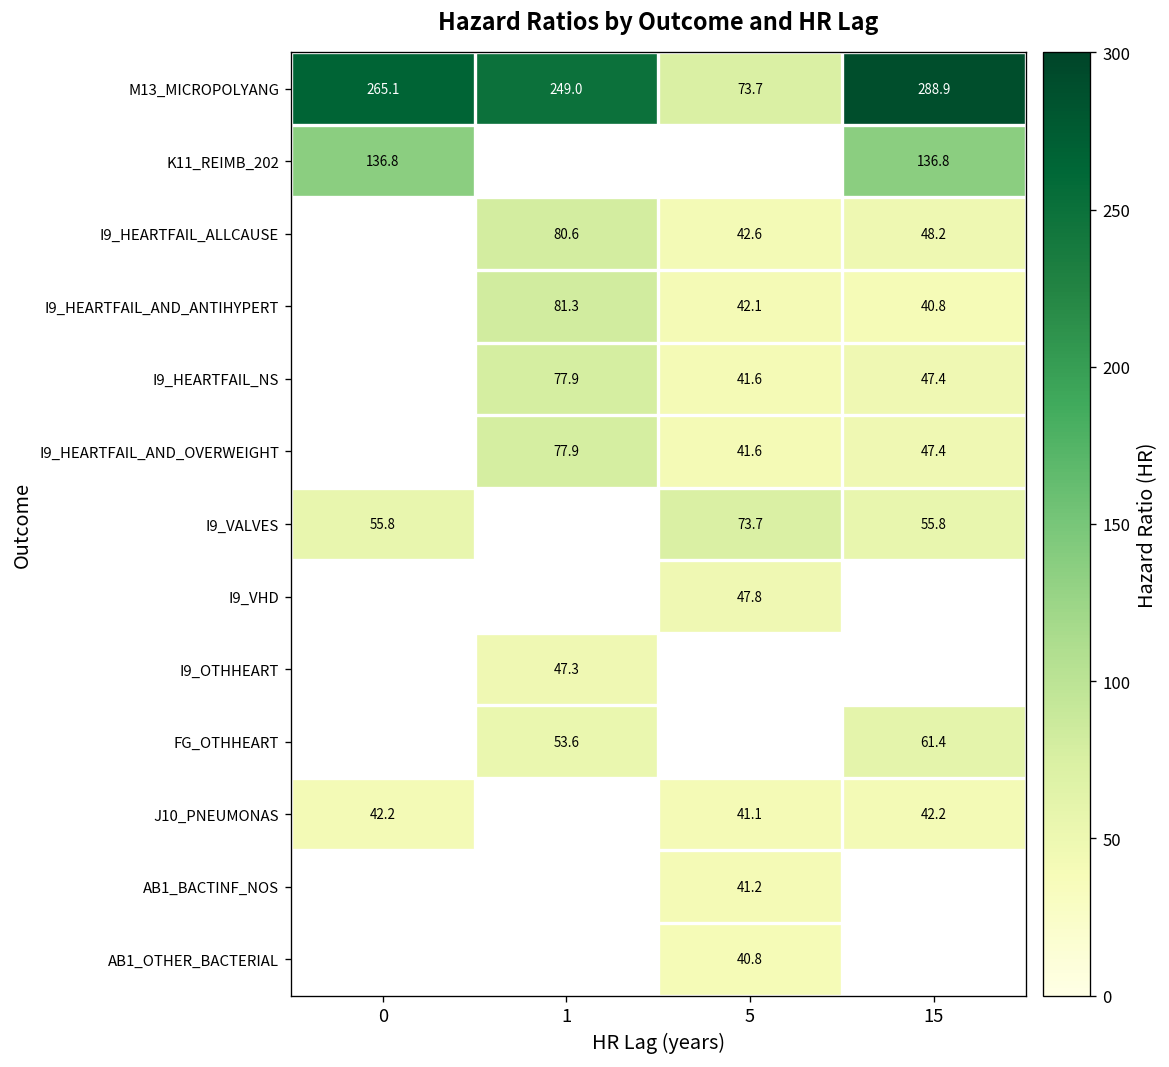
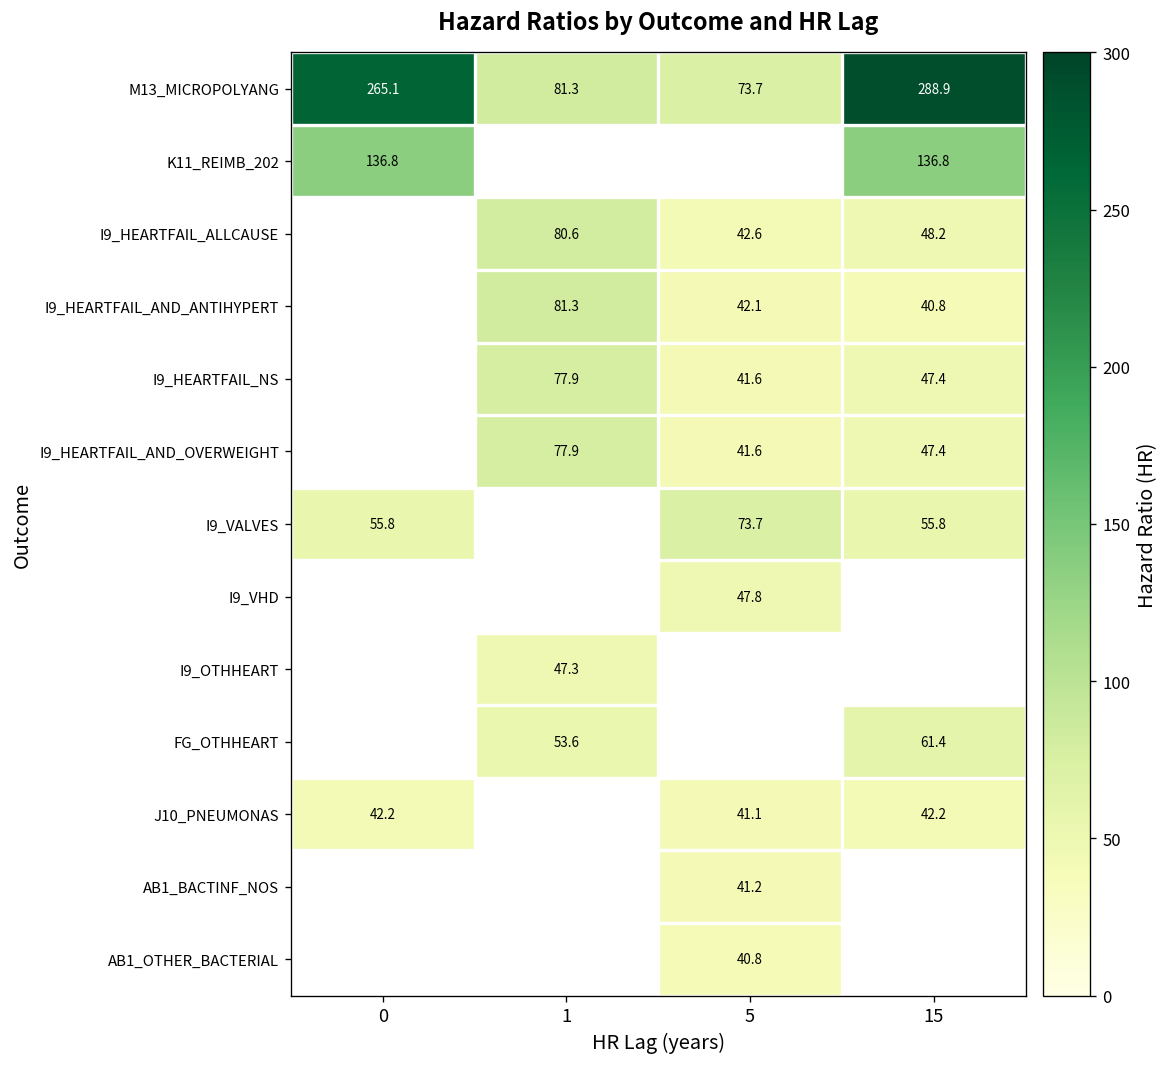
M13_MICROPOLYANG, 1: 249.0 -> 81.3
